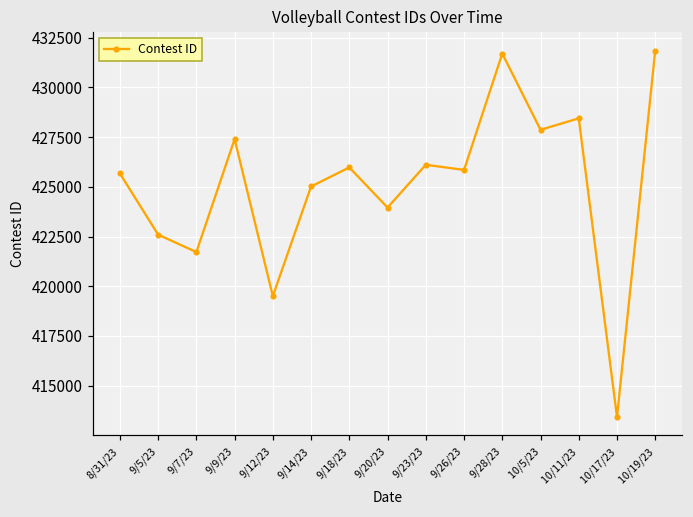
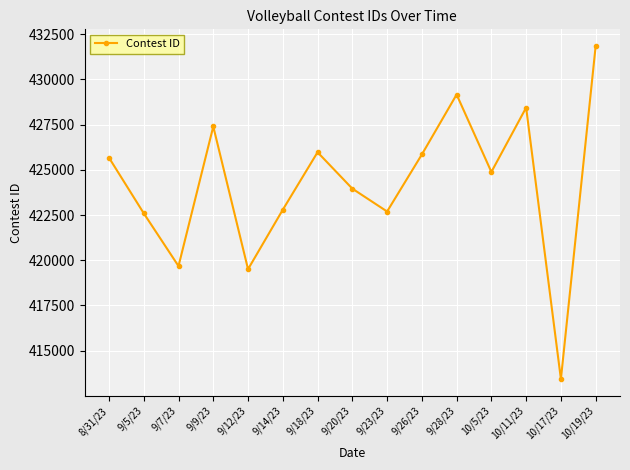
9/7/23: 421700 -> 419700
9/14/23: 425000 -> 422800
9/23/23: 426100 -> 422700
9/28/23: 431700 -> 429200
10/5/23: 427900 -> 424900
